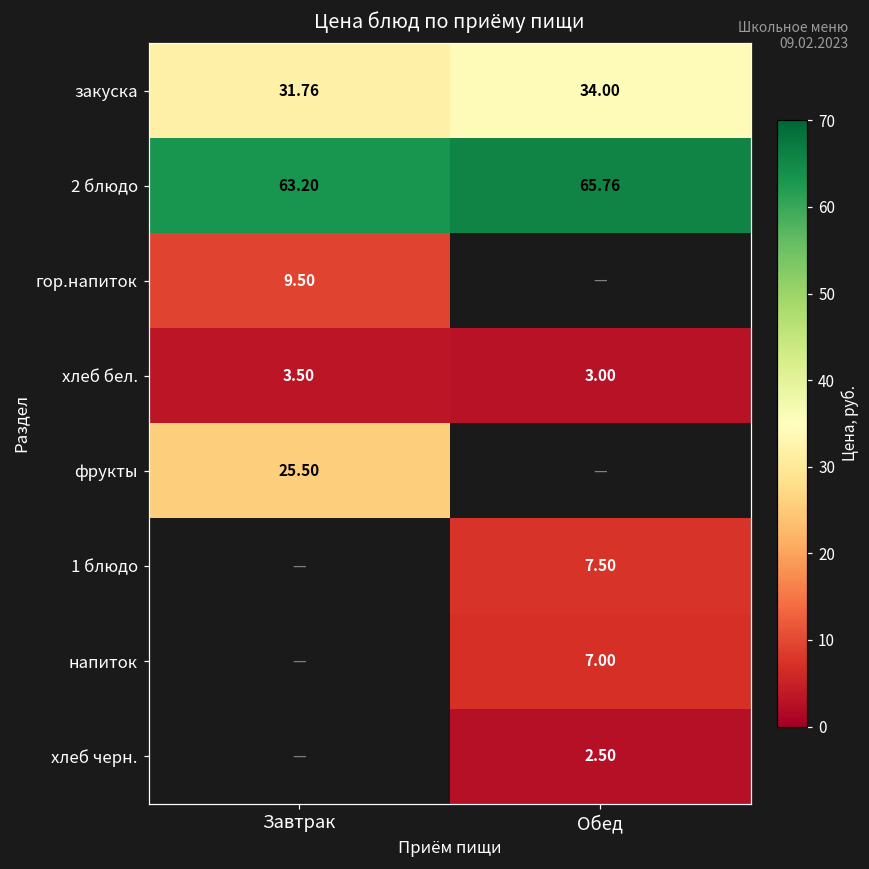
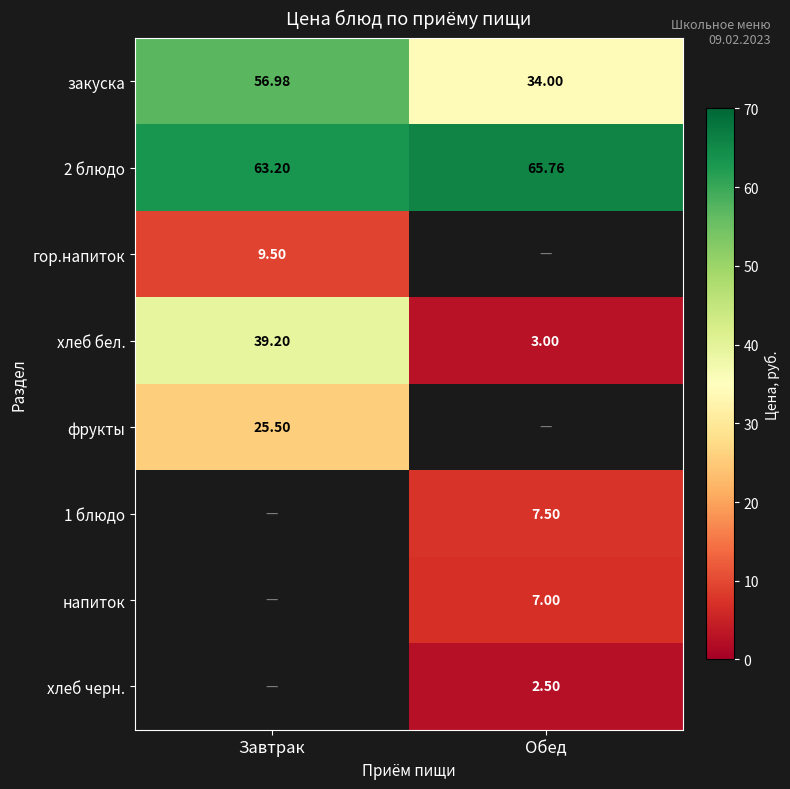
закуска, Завтрак: 31.76 -> 56.98
хлеб бел., Завтрак: 3.50 -> 39.20
